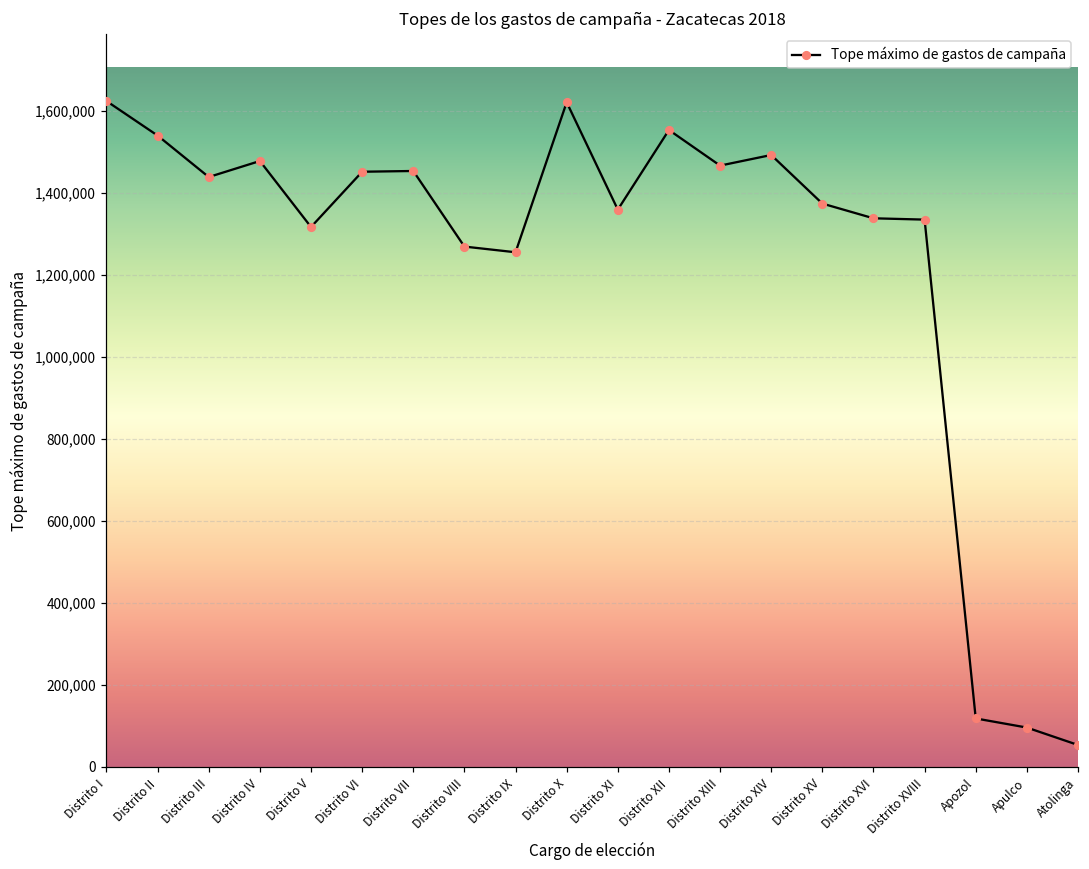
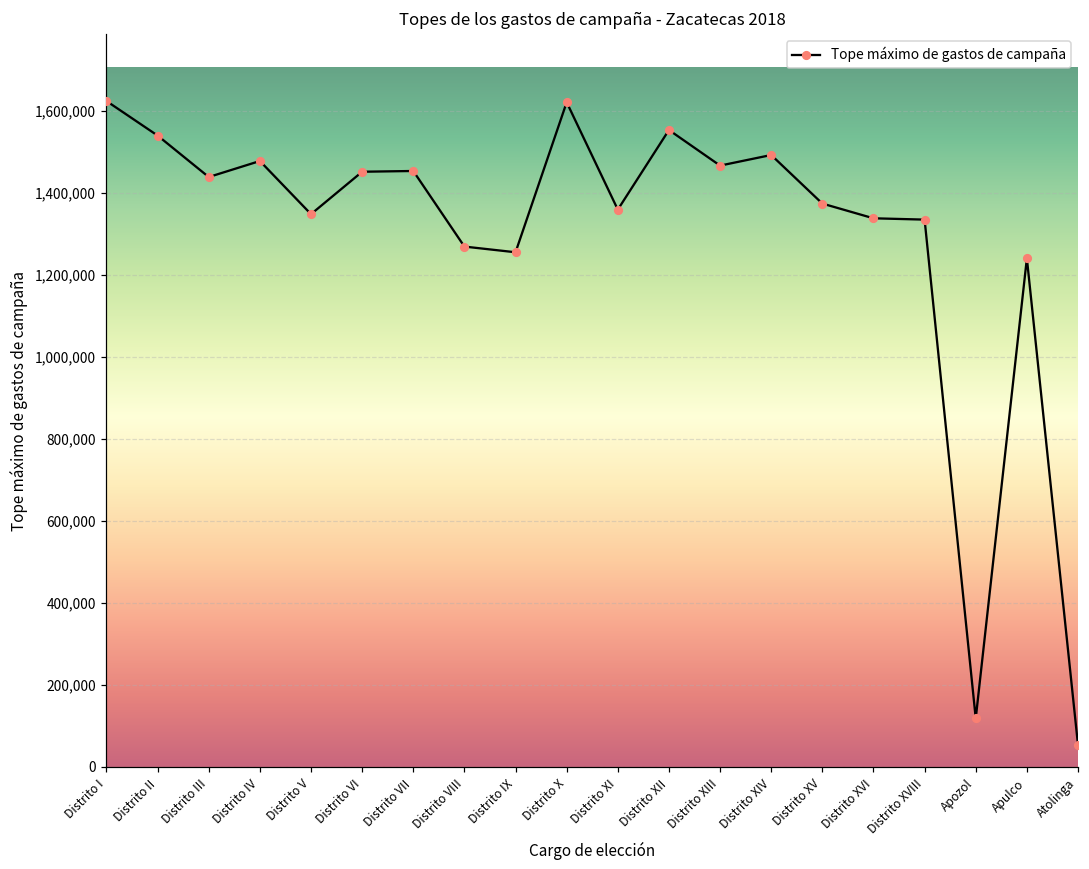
Distrito V: 1,320,000 -> 1,350,000
Apulco: 100,000 -> 1,240,000
